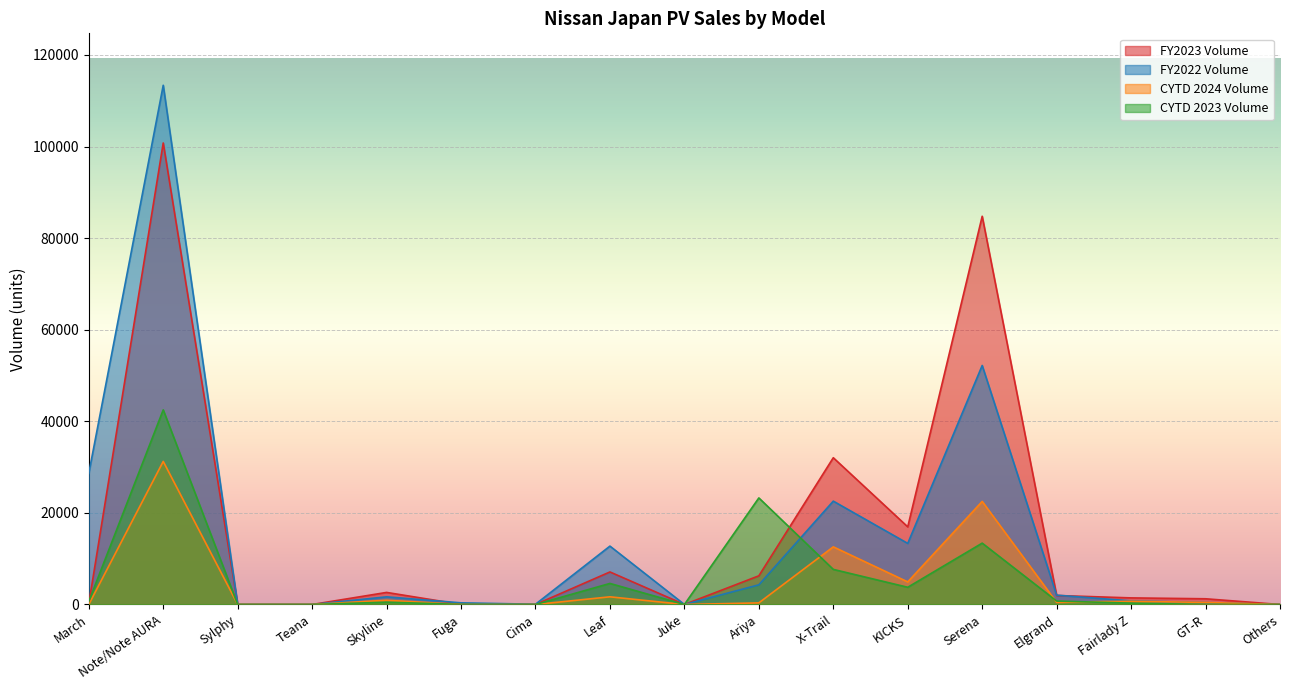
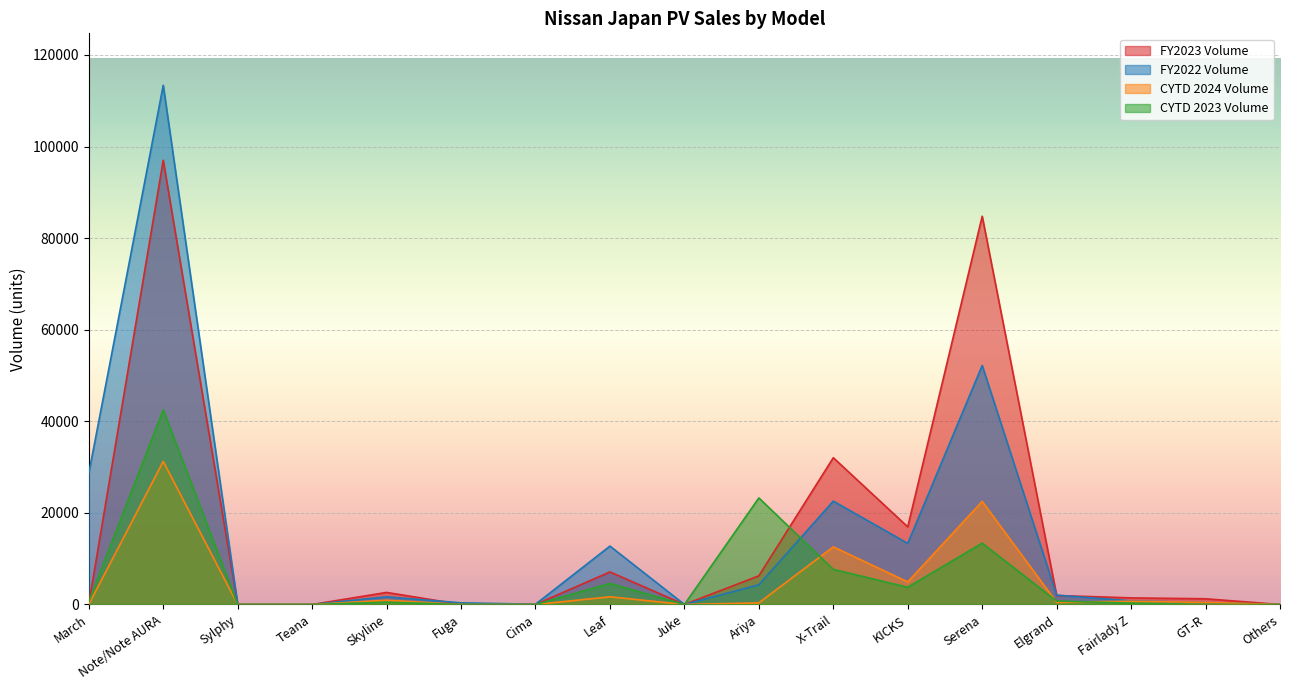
FY2023 Volume, Note/Note AURA: 101000 -> 97000
